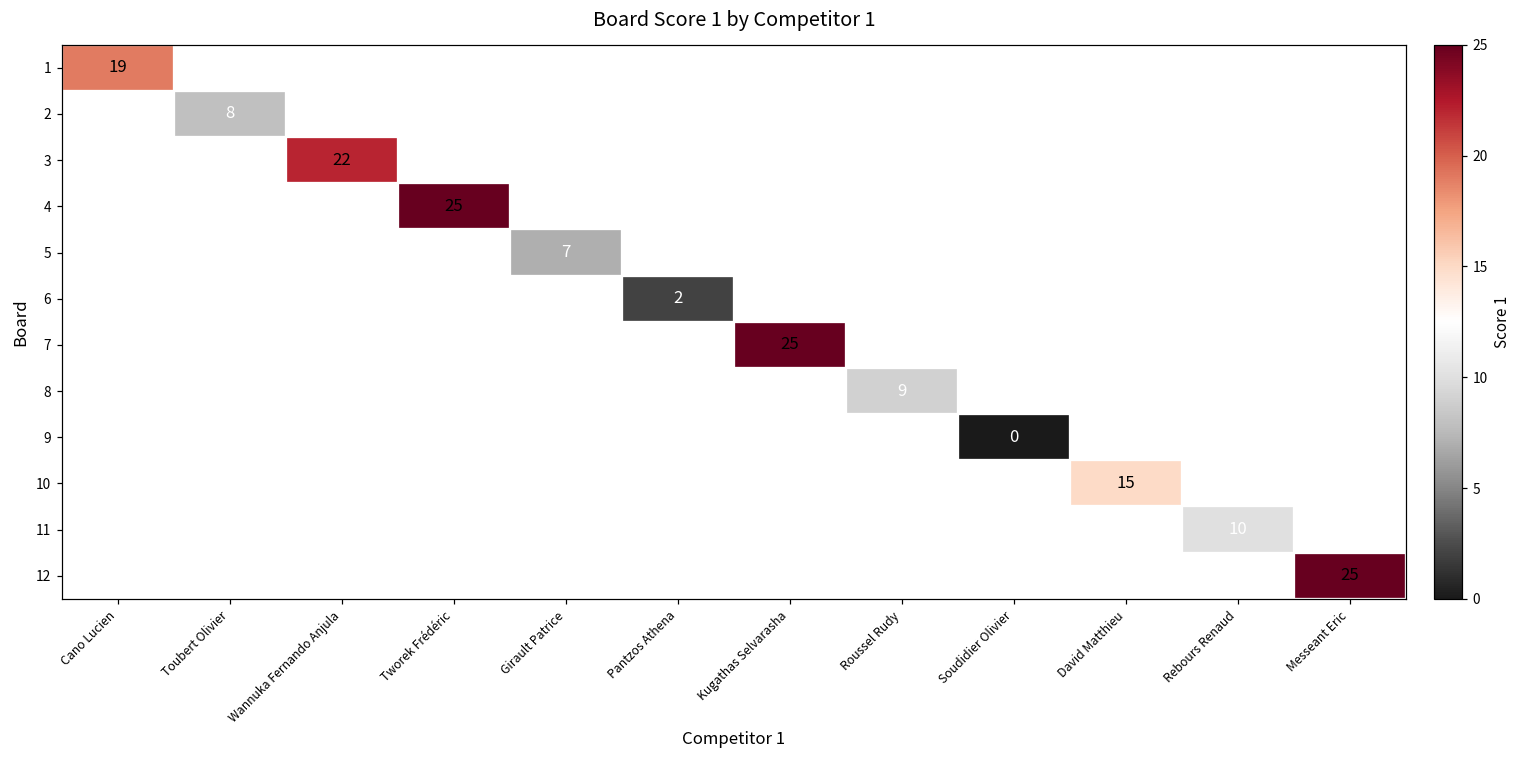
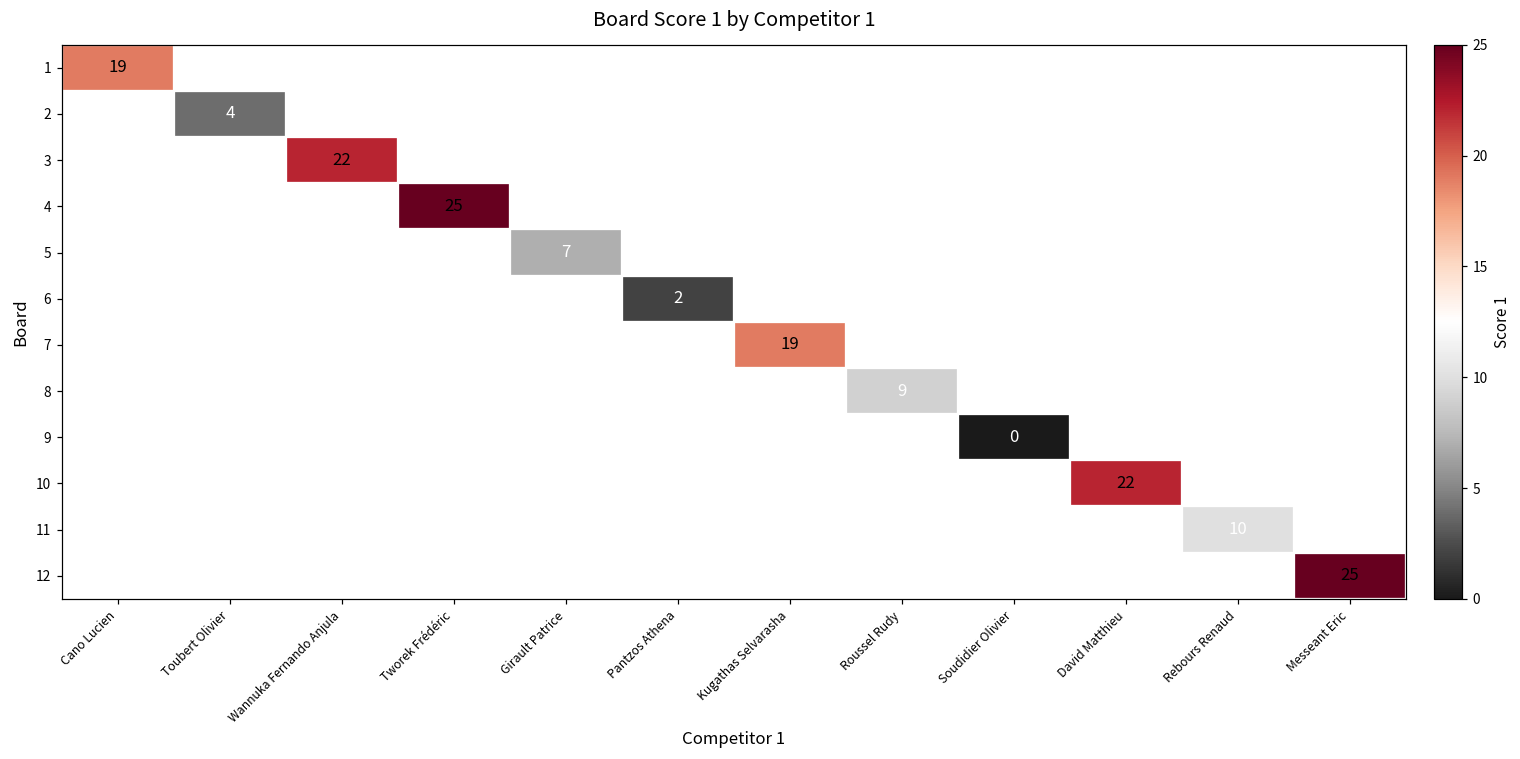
2, Toubert Olivier: 8 -> 4
7, Kugathas Selvarasha: 25 -> 19
10, David Matthieu: 15 -> 22
